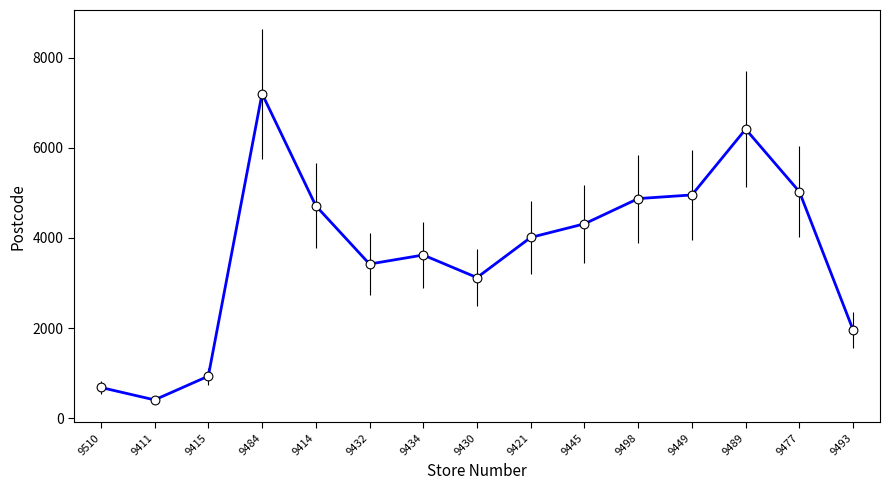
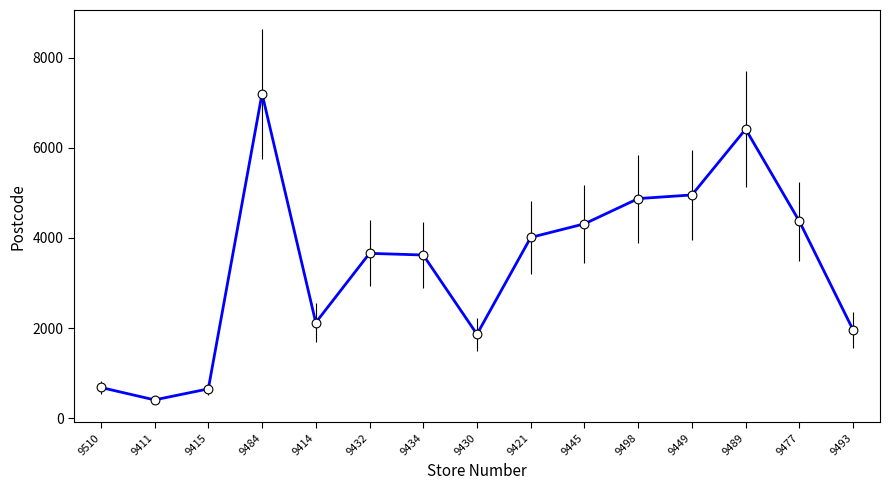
9415: 900 -> 600
9414: 4700 -> 2100
9432: 3400 -> 3700
9430: 3100 -> 1900
9477: 5000 -> 4400
